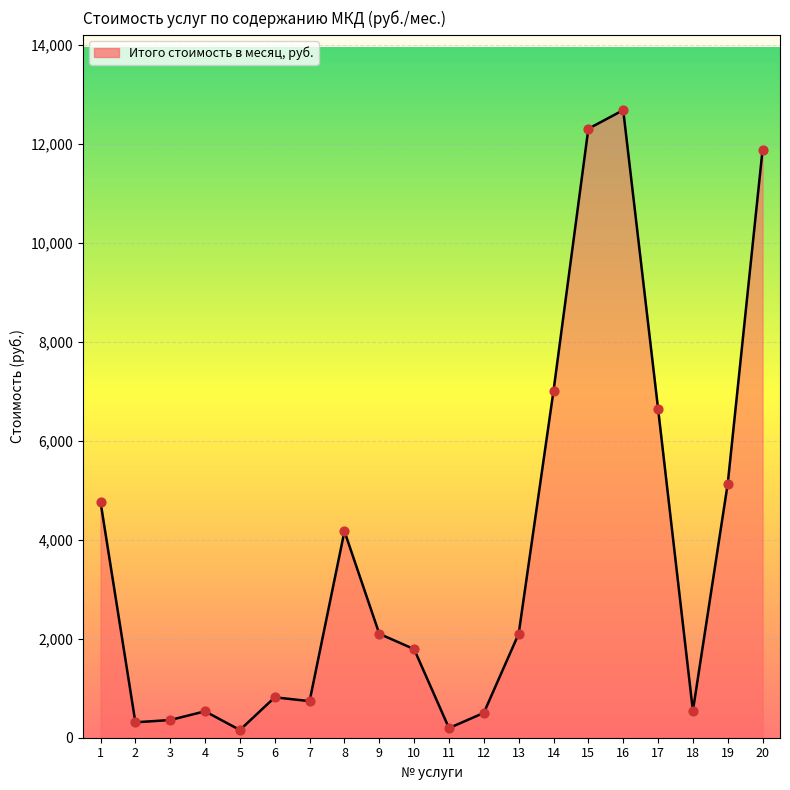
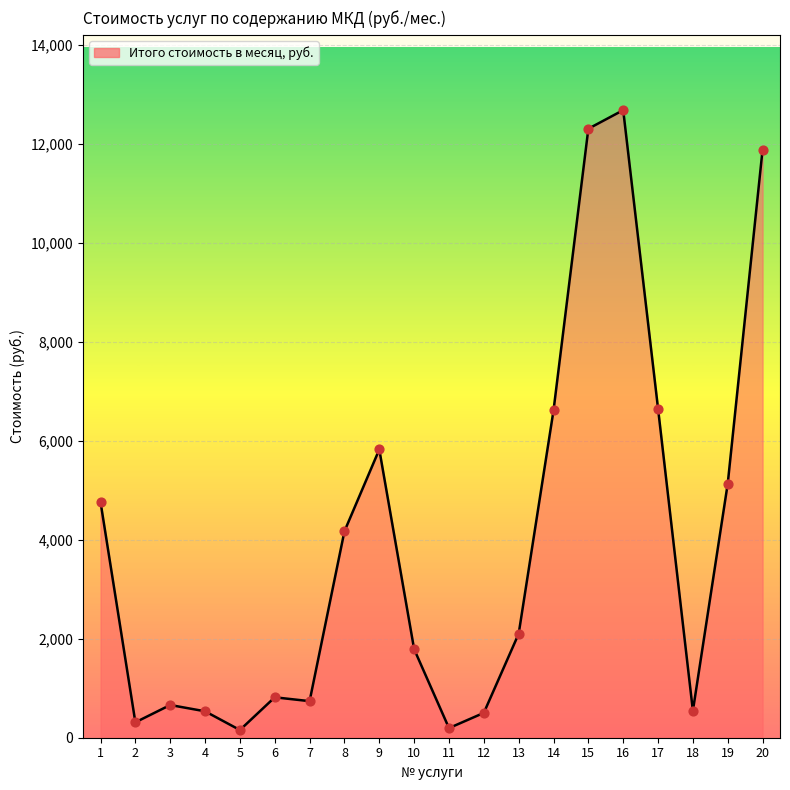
3: 400 -> 700
9: 2,100 -> 5,800
14: 7,000 -> 6,600
